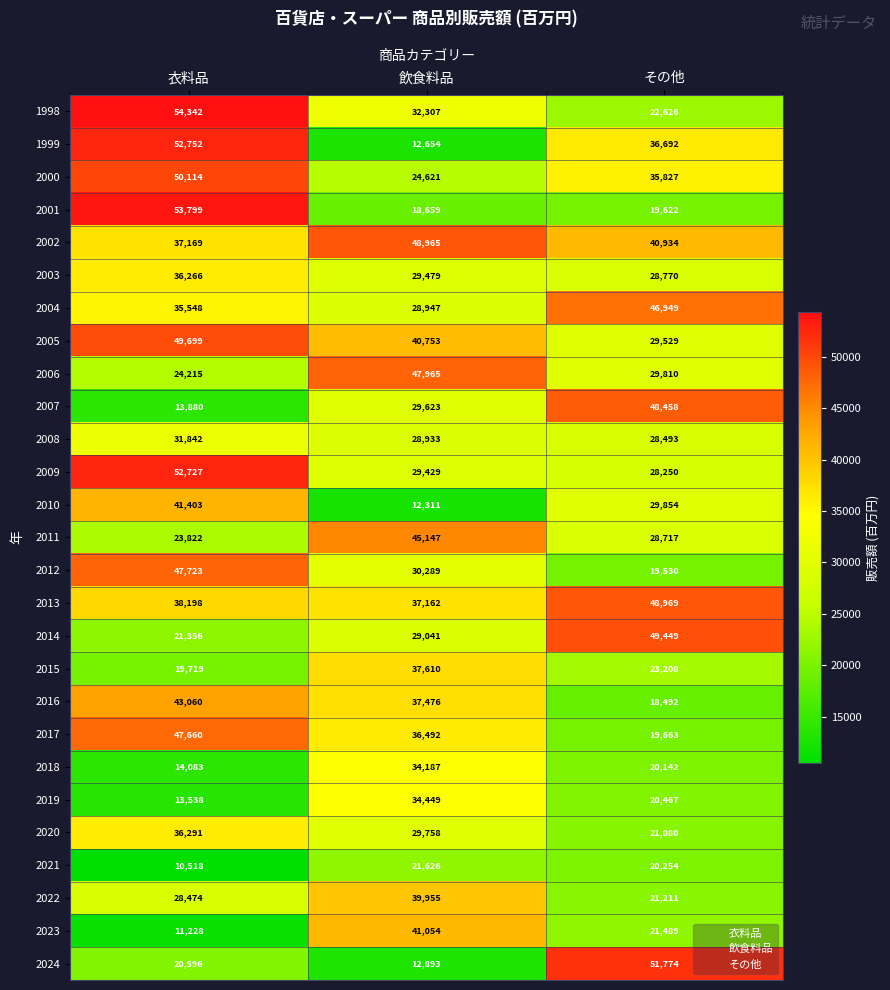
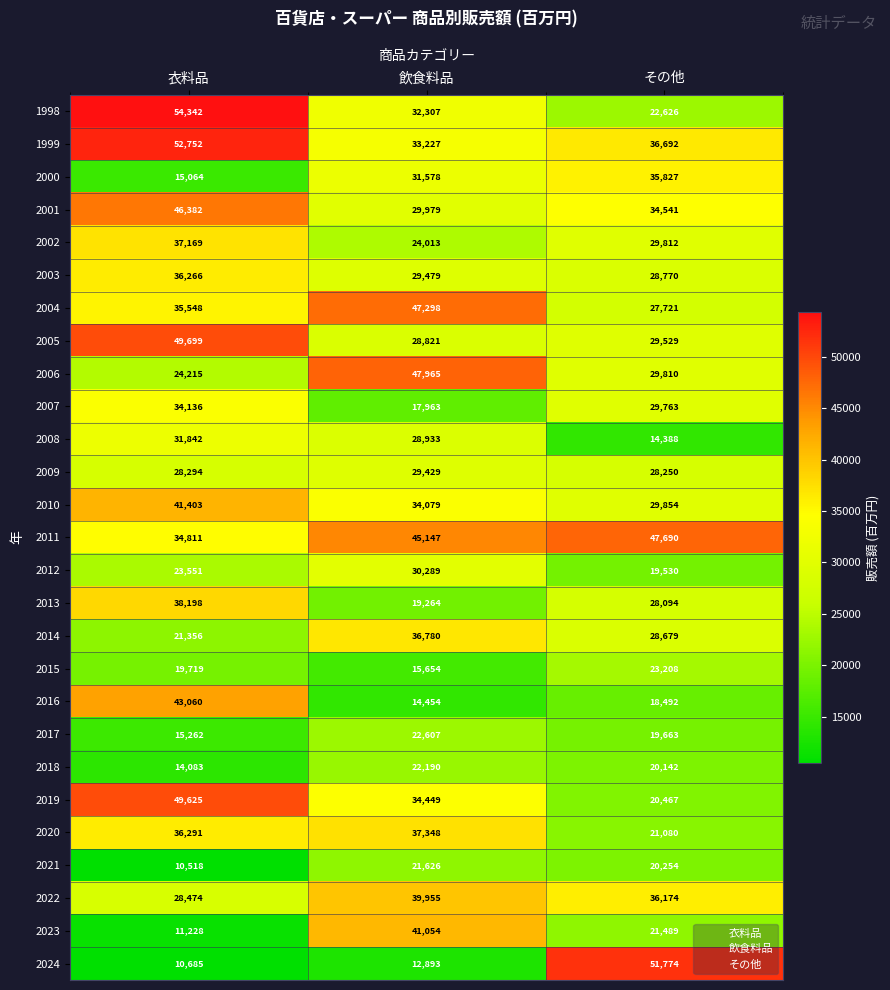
1999, 飲食料品: 12,654 -> 33,227
2000, 衣料品: 50,114 -> 15,064
2000, 飲食料品: 24,621 -> 31,578
2001, 衣料品: 53,799 -> 46,382
2001, 飲食料品: 18,659 -> 29,979
2001, その他: 19,622 -> 34,541
2002, 飲食料品: 48,965 -> 24,013
2002, その他: 40,934 -> 29,812
2004, 飲食料品: 28,947 -> 47,298
2004, その他: 46,949 -> 27,721
2005, 飲食料品: 40,753 -> 28,821
2007, 衣料品: 13,880 -> 34,136
2007, 飲食料品: 29,623 -> 17,963
2007, その他: 48,458 -> 29,763
2008, その他: 28,493 -> 14,388
2009, 衣料品: 52,727 -> 28,294
2010, 飲食料品: 12,311 -> 34,079
2011, 衣料品: 23,822 -> 34,811
2011, その他: 28,717 -> 47,690
2012, 衣料品: 47,723 -> 23,551
2013, 飲食料品: 37,162 -> 19,264
2013, その他: 48,969 -> 28,094
2014, 飲食料品: 29,041 -> 36,780
2014, その他: 49,449 -> 28,679
2015, 飲食料品: 37,610 -> 15,654
2016, 飲食料品: 37,476 -> 14,454
2017, 衣料品: 47,660 -> 15,262
2017, 飲食料品: 36,492 -> 22,607
2018, 飲食料品: 34,187 -> 22,190
2019, 衣料品: 13,538 -> 49,625
2020, 飲食料品: 29,758 -> 37,348
2022, その他: 21,211 -> 36,174
2024, 衣料品: 20,596 -> 10,685
